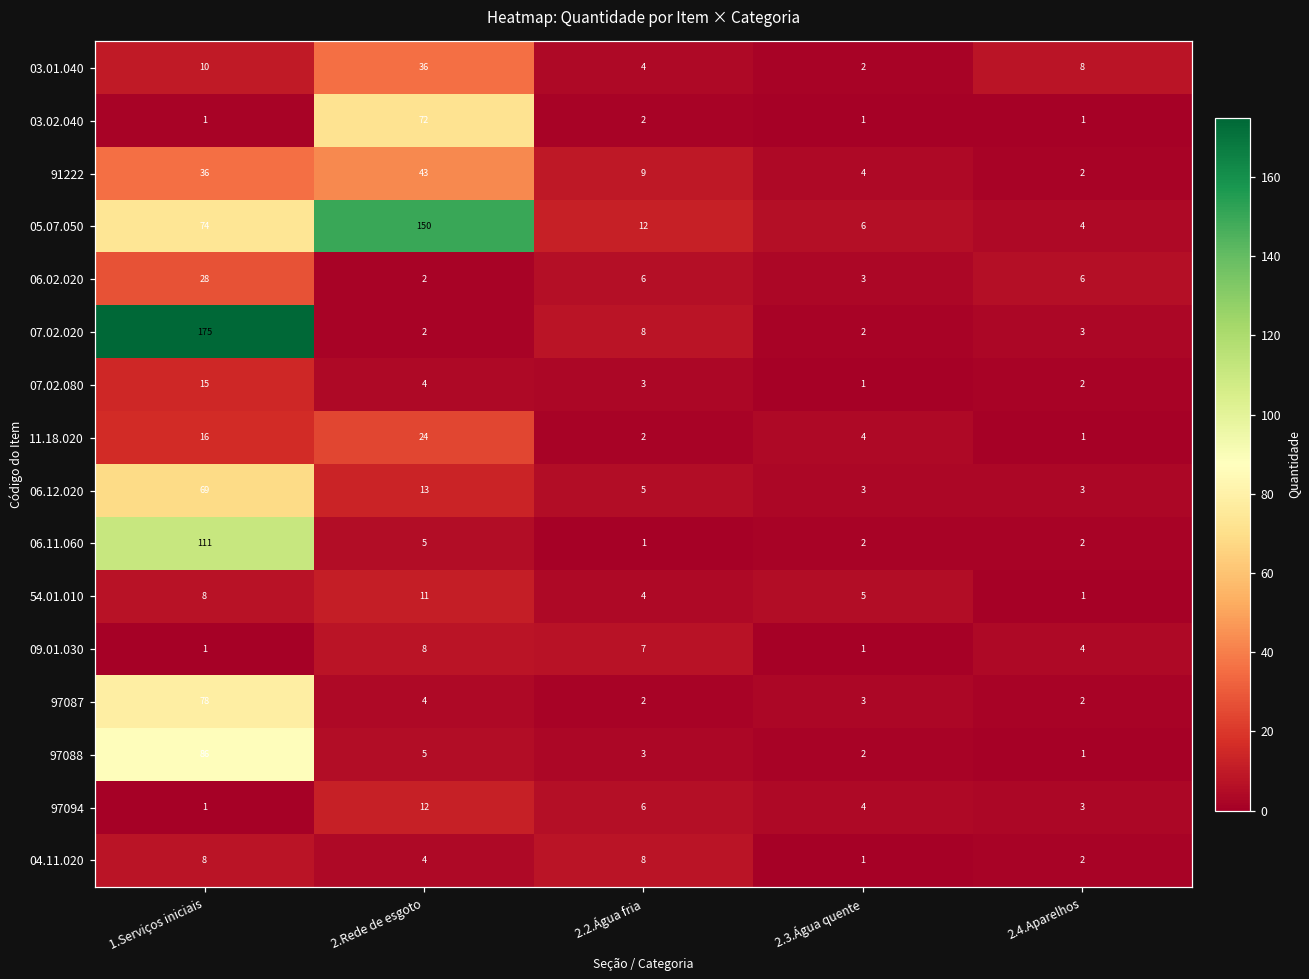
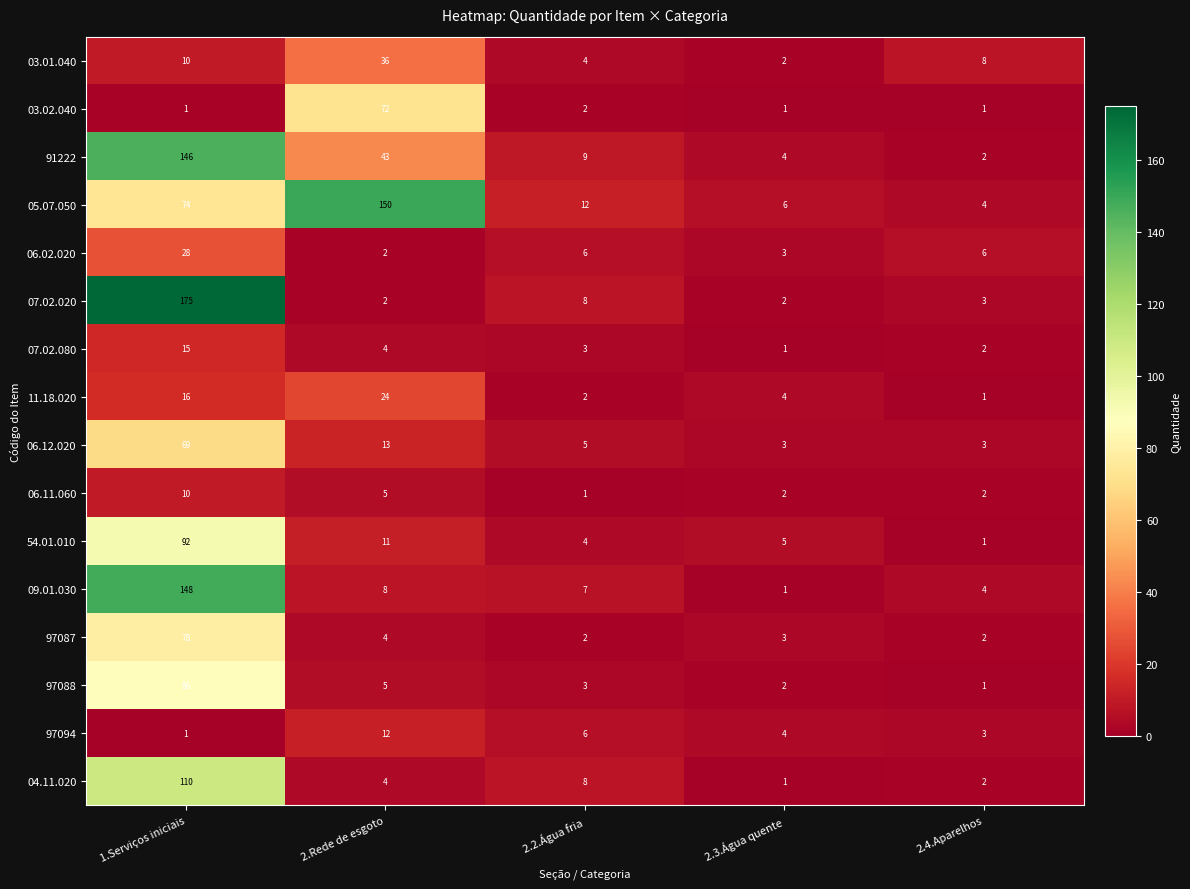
91222, 1.Serviços iniciais: 36 -> 146
06.11.060, 1.Serviços iniciais: 111 -> 10
54.01.010, 1.Serviços iniciais: 8 -> 92
09.01.030, 1.Serviços iniciais: 1 -> 148
04.11.020, 1.Serviços iniciais: 8 -> 110
